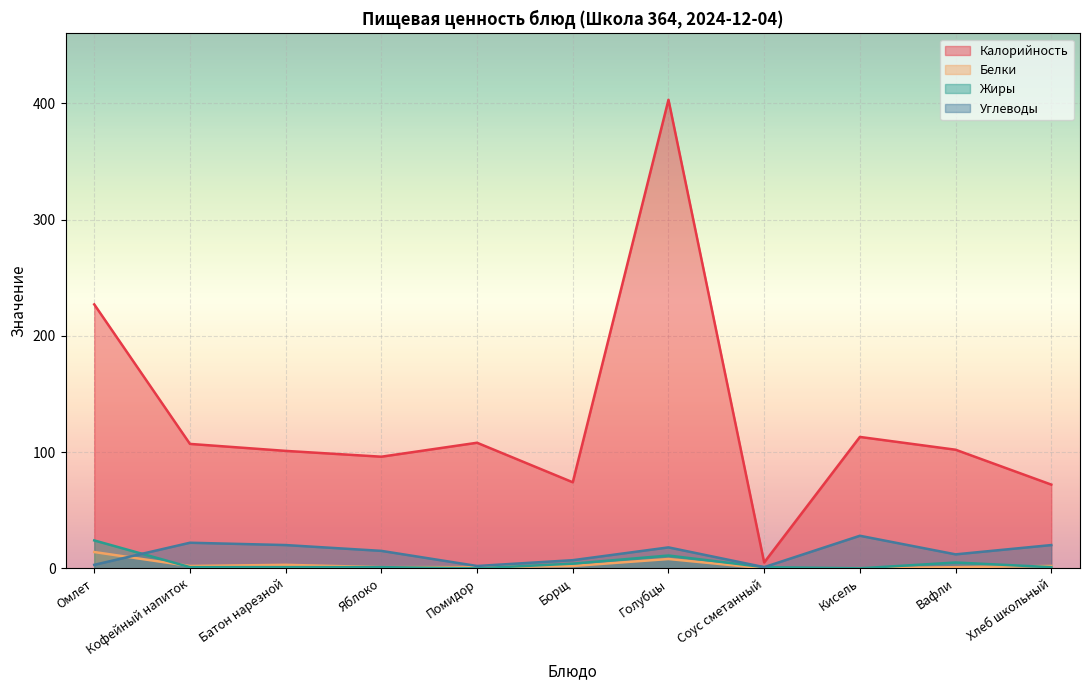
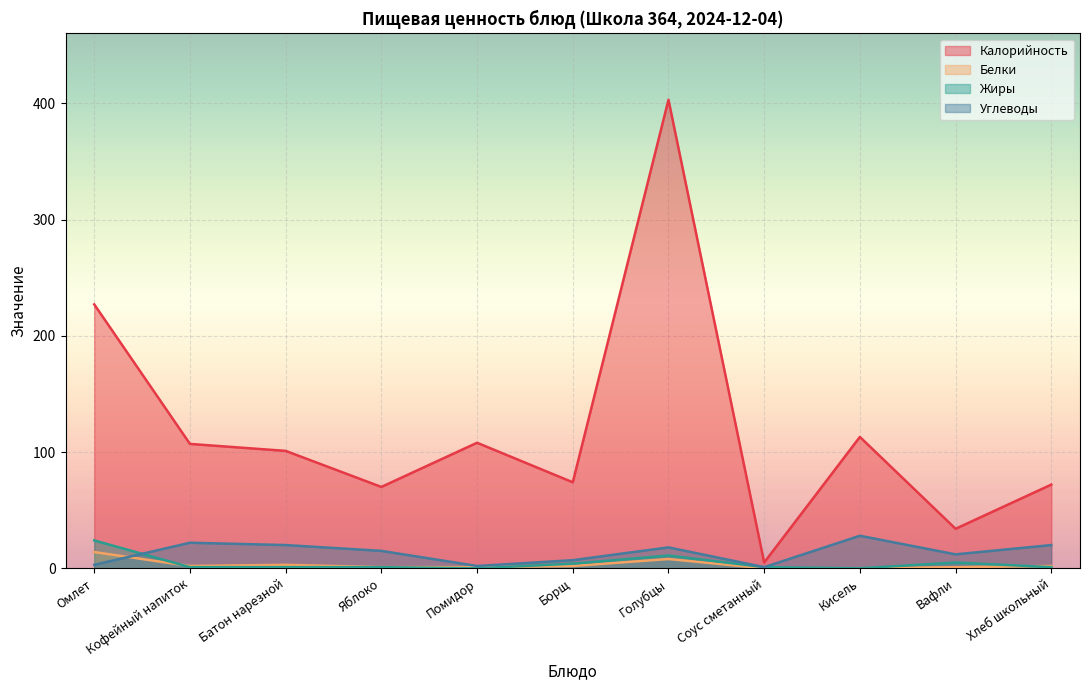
Калорийность, Яблоко: 96 -> 70
Калорийность, Вафли: 102 -> 34
